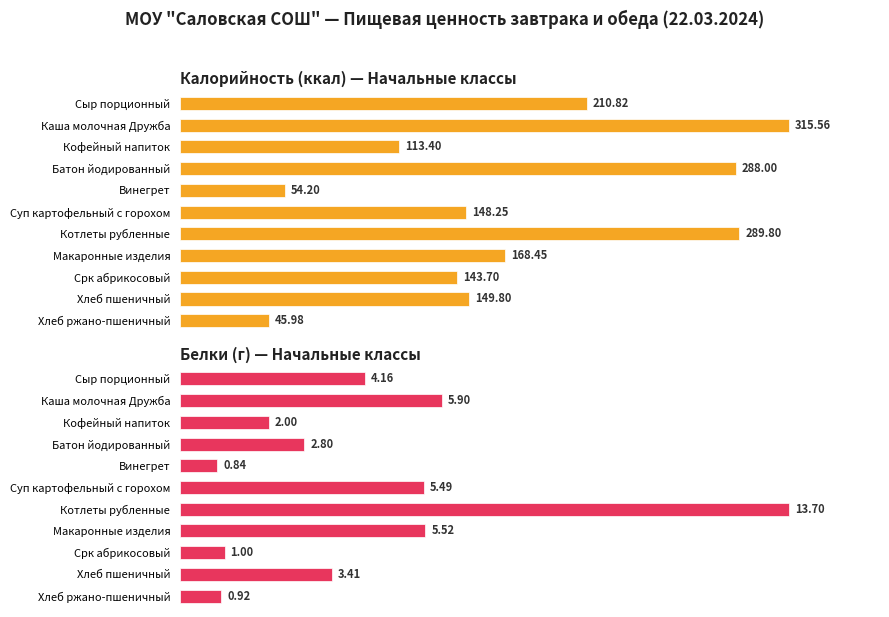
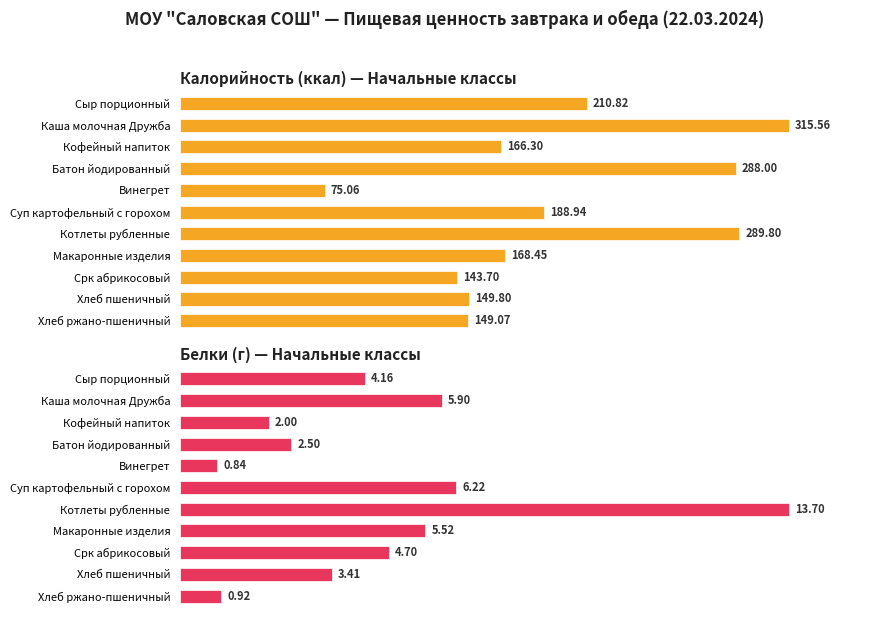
Калорийность (ккал) — Начальные классы, Кофейный напиток: 113.40 -> 166.30
Калорийность (ккал) — Начальные классы, Винегрет: 54.20 -> 75.06
Калорийность (ккал) — Начальные классы, Суп картофельный с горохом: 148.25 -> 188.94
Калорийность (ккал) — Начальные классы, Хлеб ржано-пшеничный: 45.98 -> 149.07
Белки (г) — Начальные классы, Батон йодированный: 2.80 -> 2.50
Белки (г) — Начальные классы, Суп картофельный с горохом: 5.49 -> 6.22
Белки (г) — Начальные классы, Срк абрикосовый: 1.00 -> 4.70
